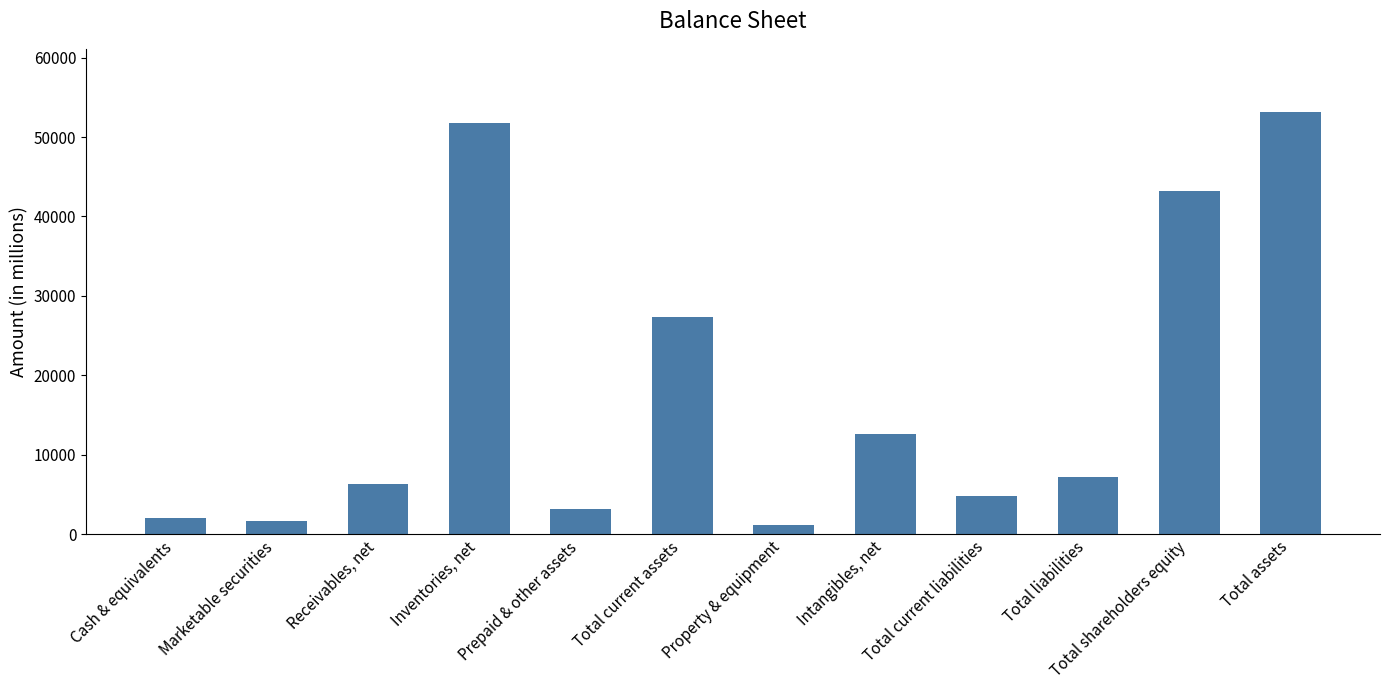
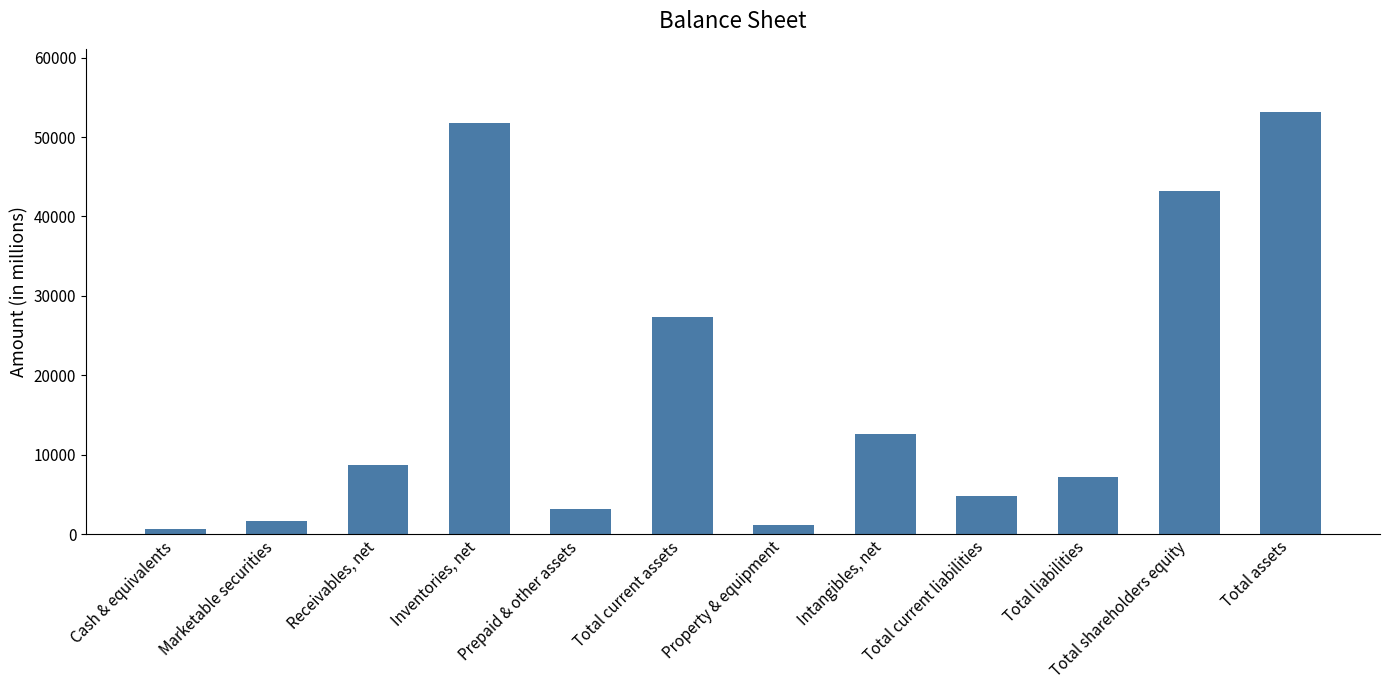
Cash & equivalents: 2000 -> 1000
Receivables, net: 6000 -> 9000
